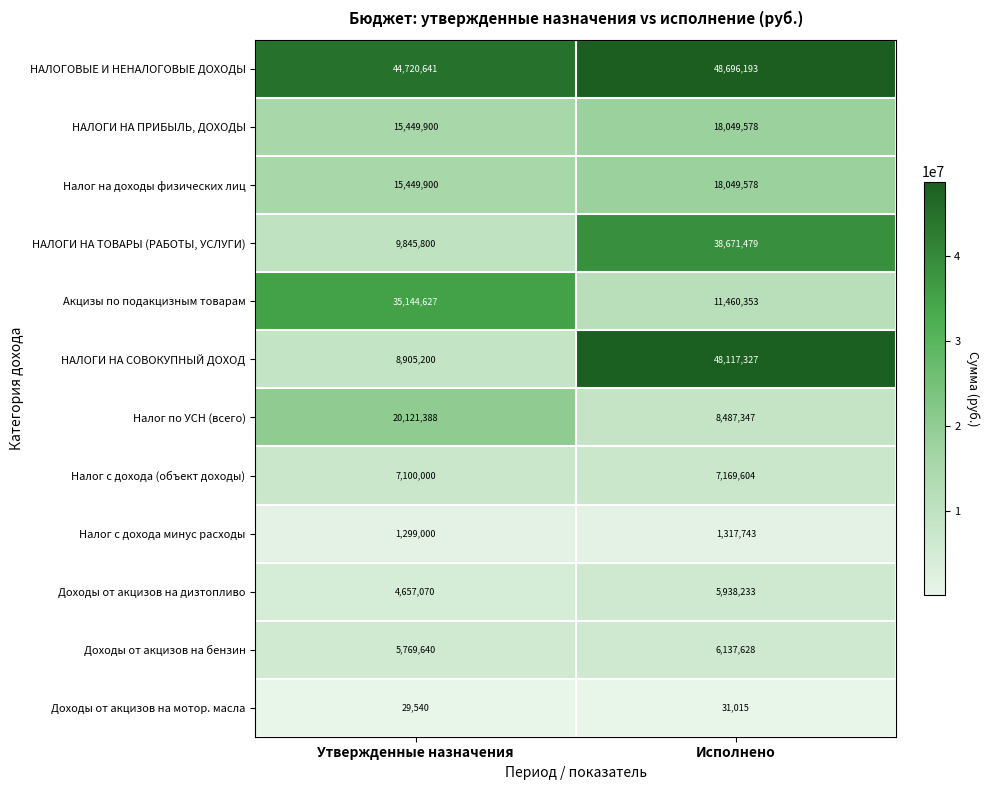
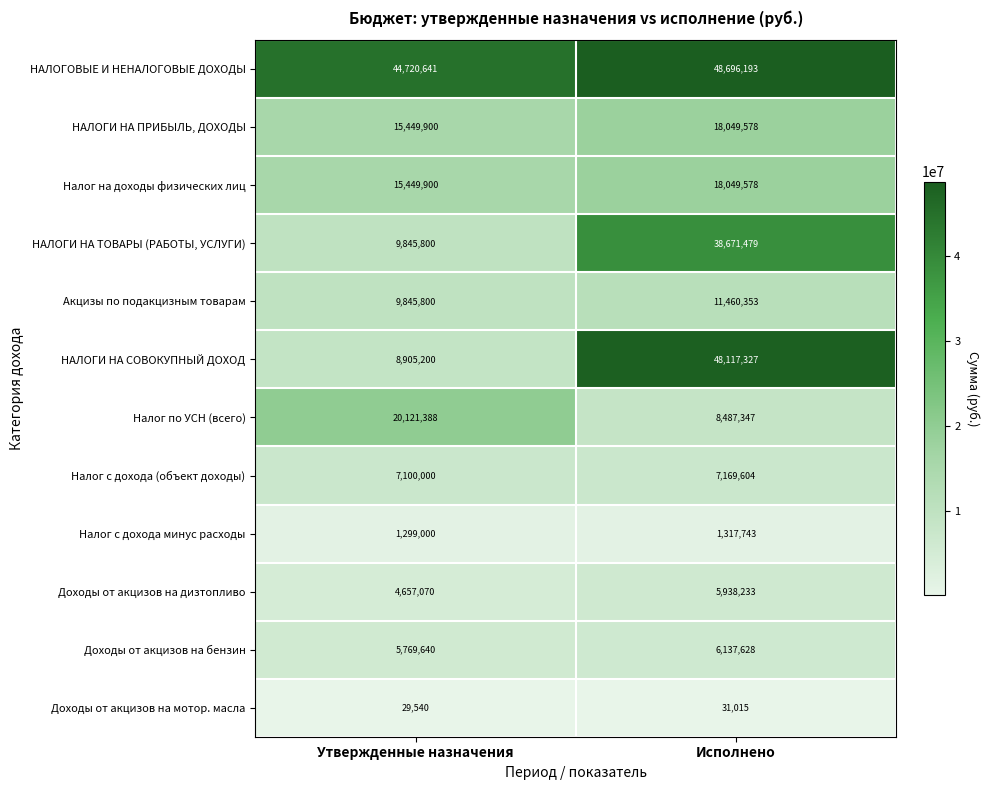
Акцизы по подакцизным товарам, Утвержденные назначения: 35,144,627 -> 9,845,800
